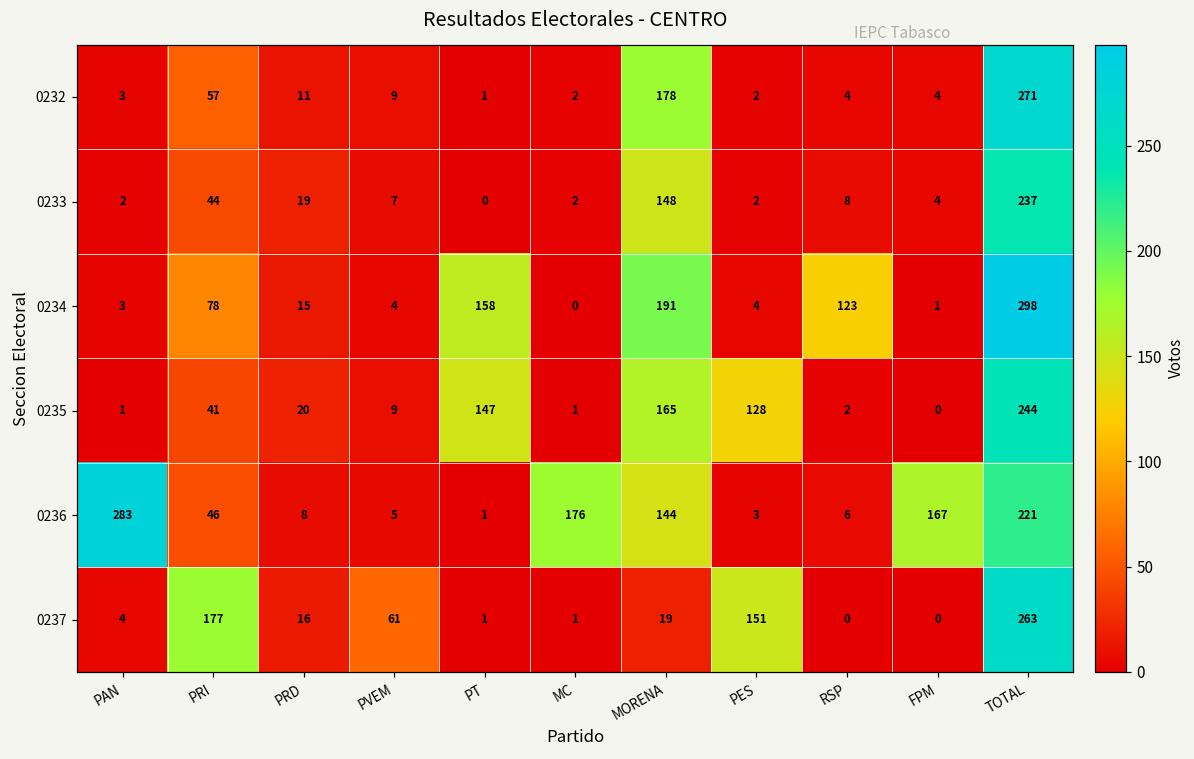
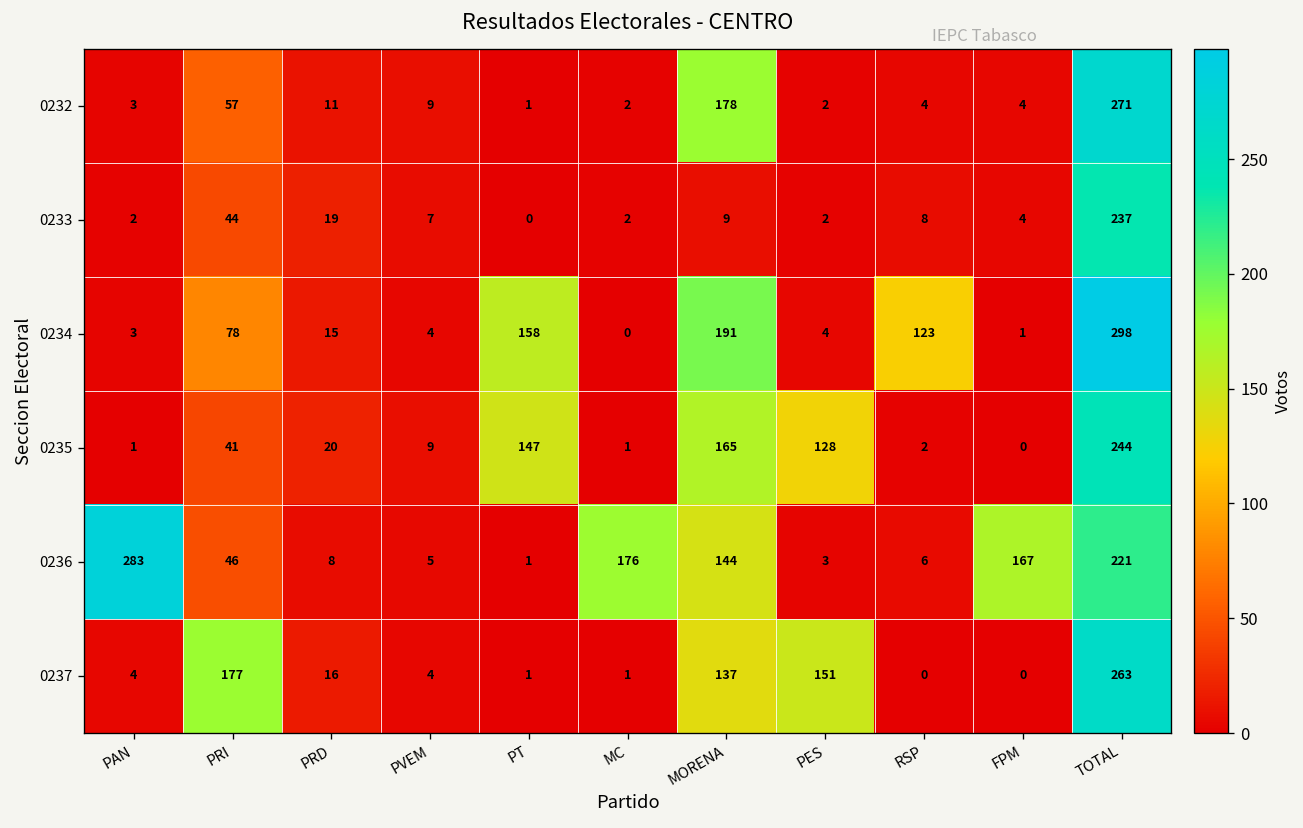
0233, MORENA: 148 -> 9
0237, PVEM: 61 -> 4
0237, MORENA: 19 -> 137
